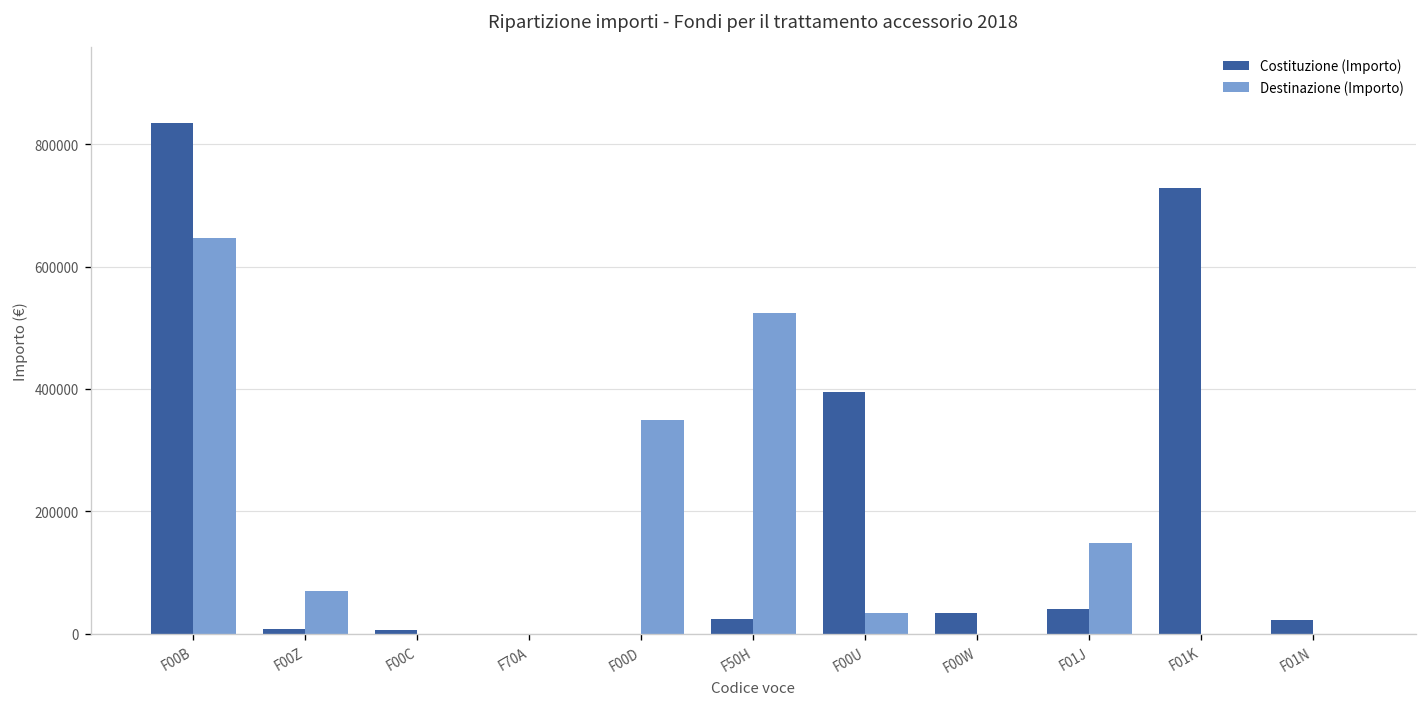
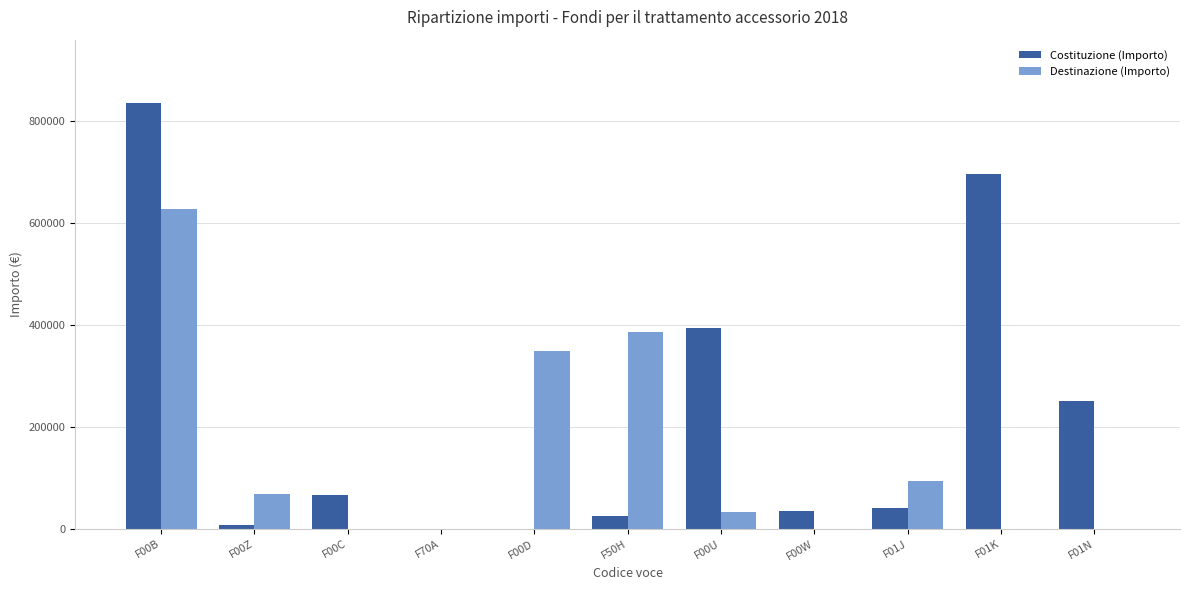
Destinazione (Importo), F00B: 650000 -> 630000
Costituzione (Importo), F00C: 10000 -> 70000
Destinazione (Importo), F50H: 520000 -> 390000
Destinazione (Importo), F01J: 150000 -> 90000
Costituzione (Importo), F01K: 730000 -> 700000
Costituzione (Importo), F01N: 20000 -> 250000
